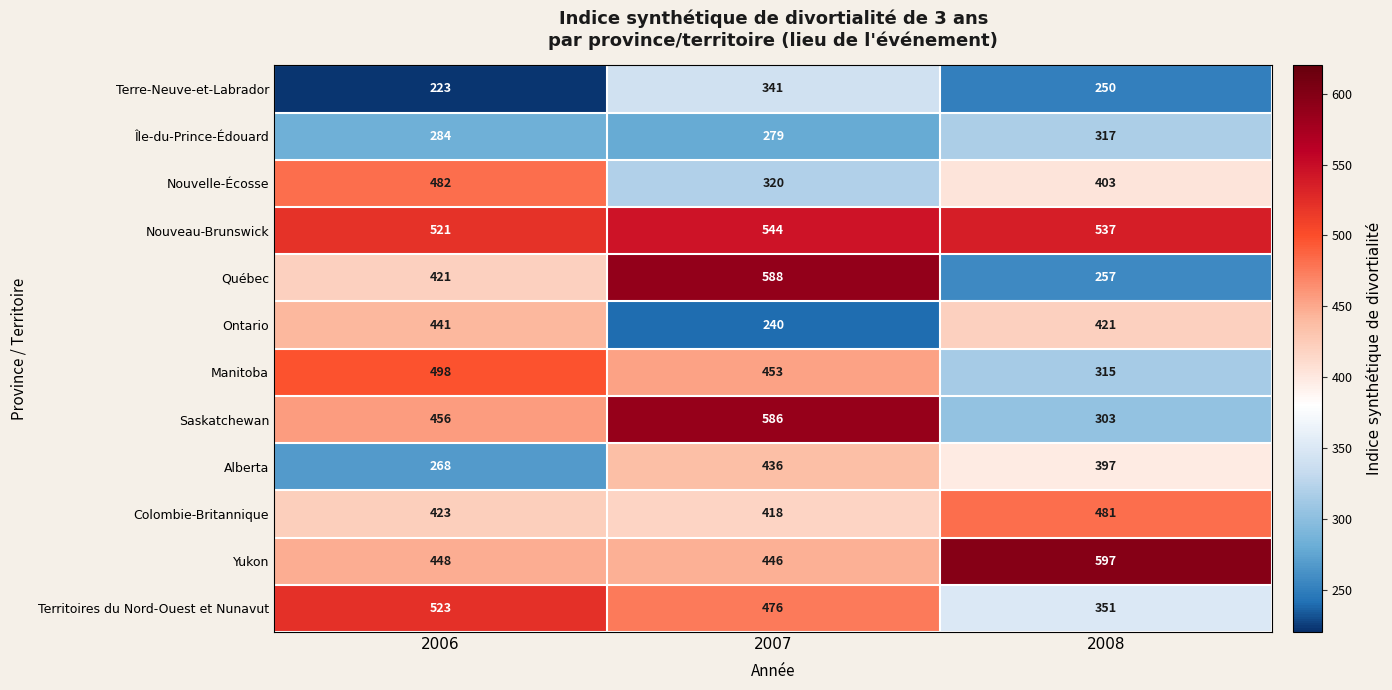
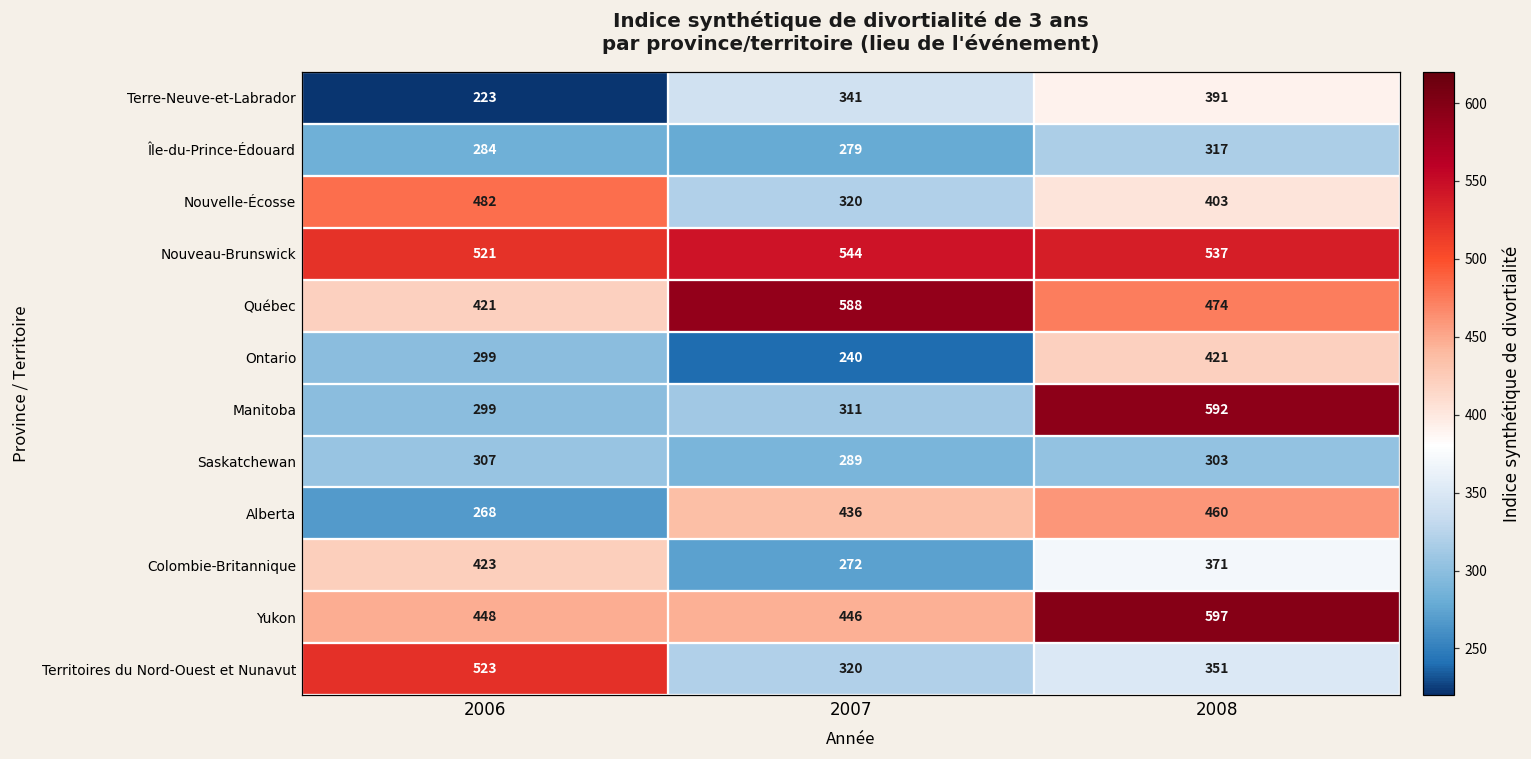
Terre-Neuve-et-Labrador, 2008: 250 -> 391
Québec, 2008: 257 -> 474
Ontario, 2006: 441 -> 299
Manitoba, 2006: 498 -> 299
Manitoba, 2007: 453 -> 311
Manitoba, 2008: 315 -> 592
Saskatchewan, 2006: 456 -> 307
Saskatchewan, 2007: 586 -> 289
Alberta, 2008: 397 -> 460
Colombie-Britannique, 2007: 418 -> 272
Colombie-Britannique, 2008: 481 -> 371
Territoires du Nord-Ouest et Nunavut, 2007: 476 -> 320
